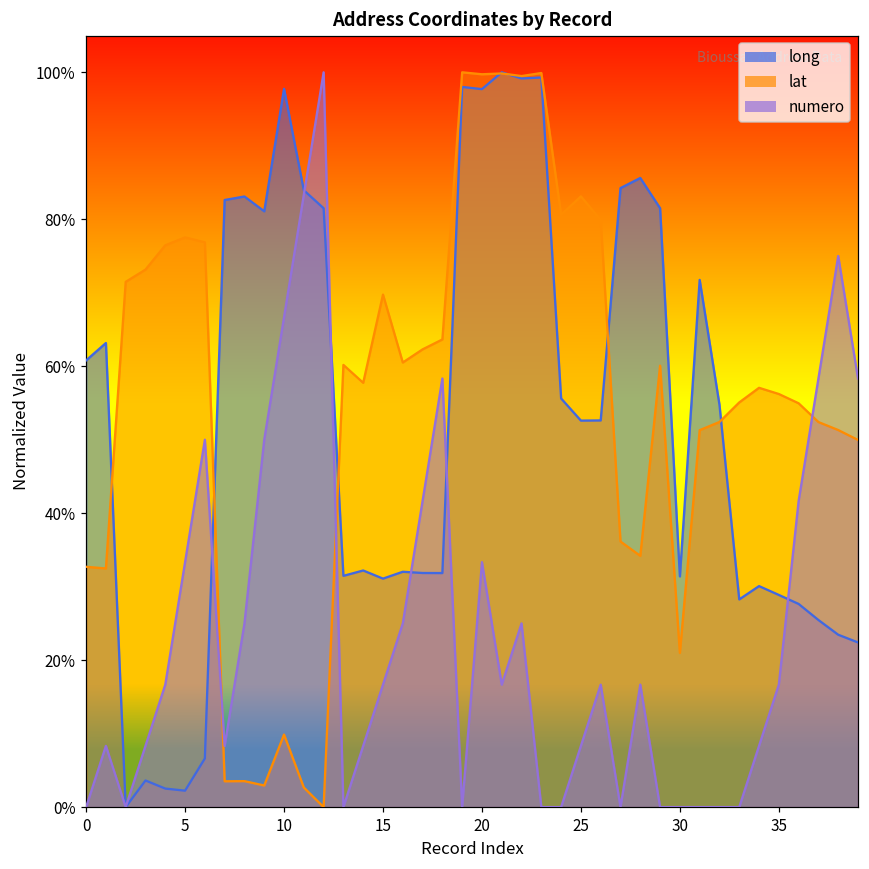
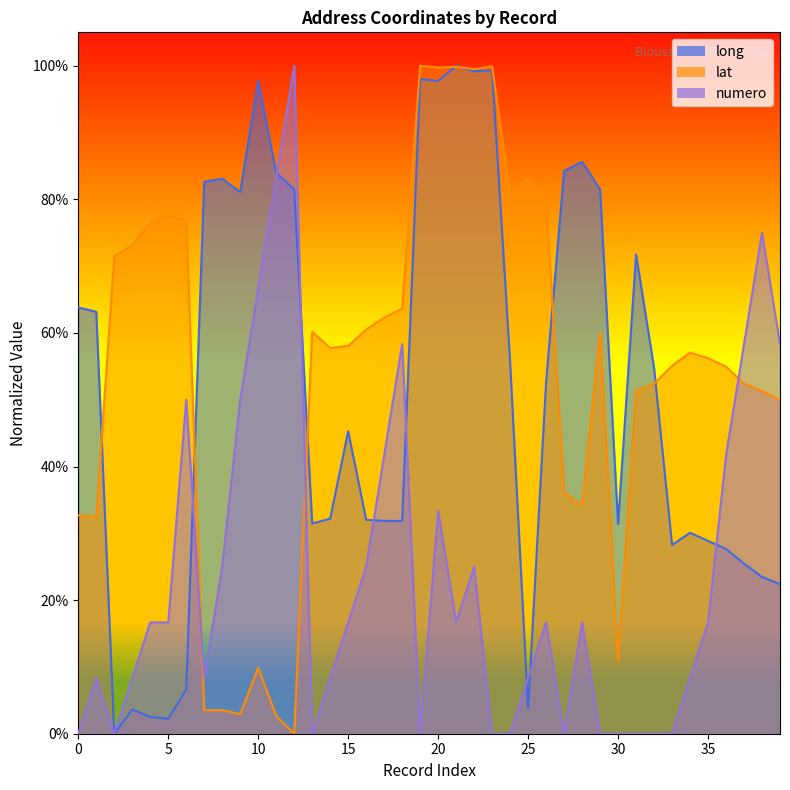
long, 0: 61% -> 64%
numero, 5: 33% -> 17%
long, 15: 31% -> 45%
lat, 15: 70% -> 58%
long, 25: 53% -> 4%
lat, 30: 21% -> 11%
